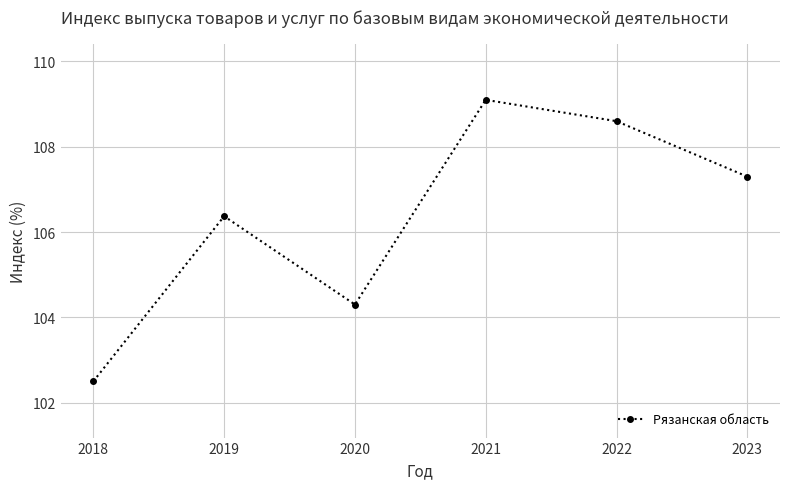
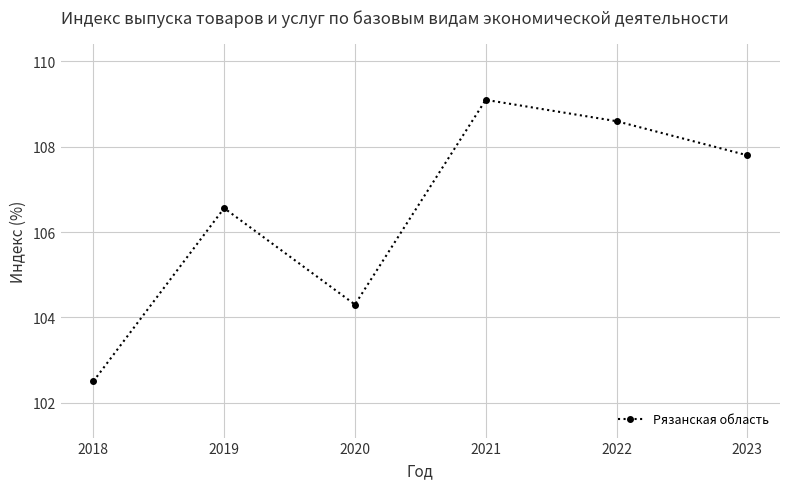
2019: 106.4 -> 106.6
2023: 107.3 -> 107.8
